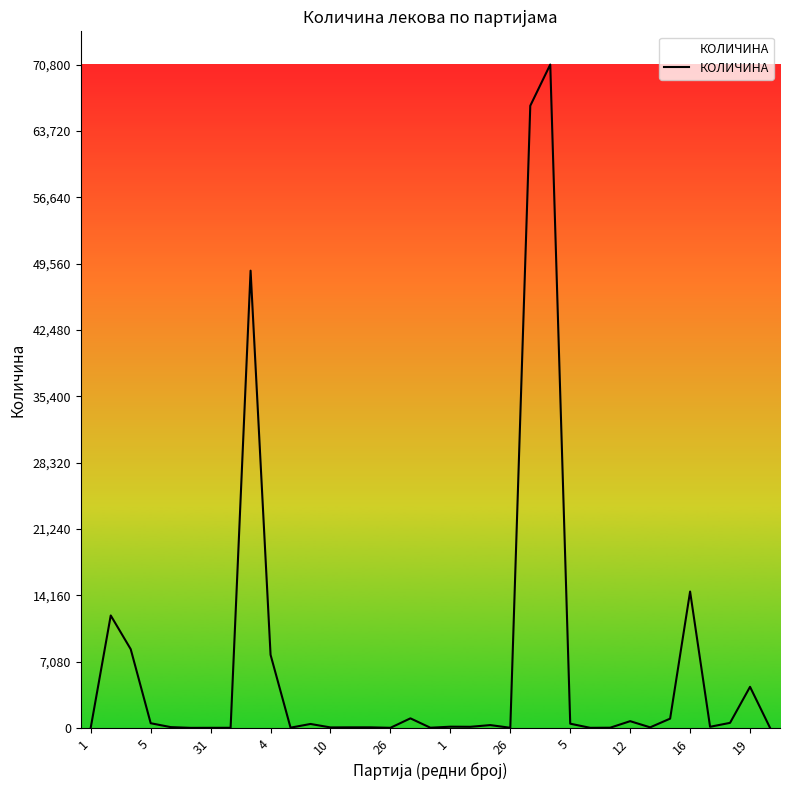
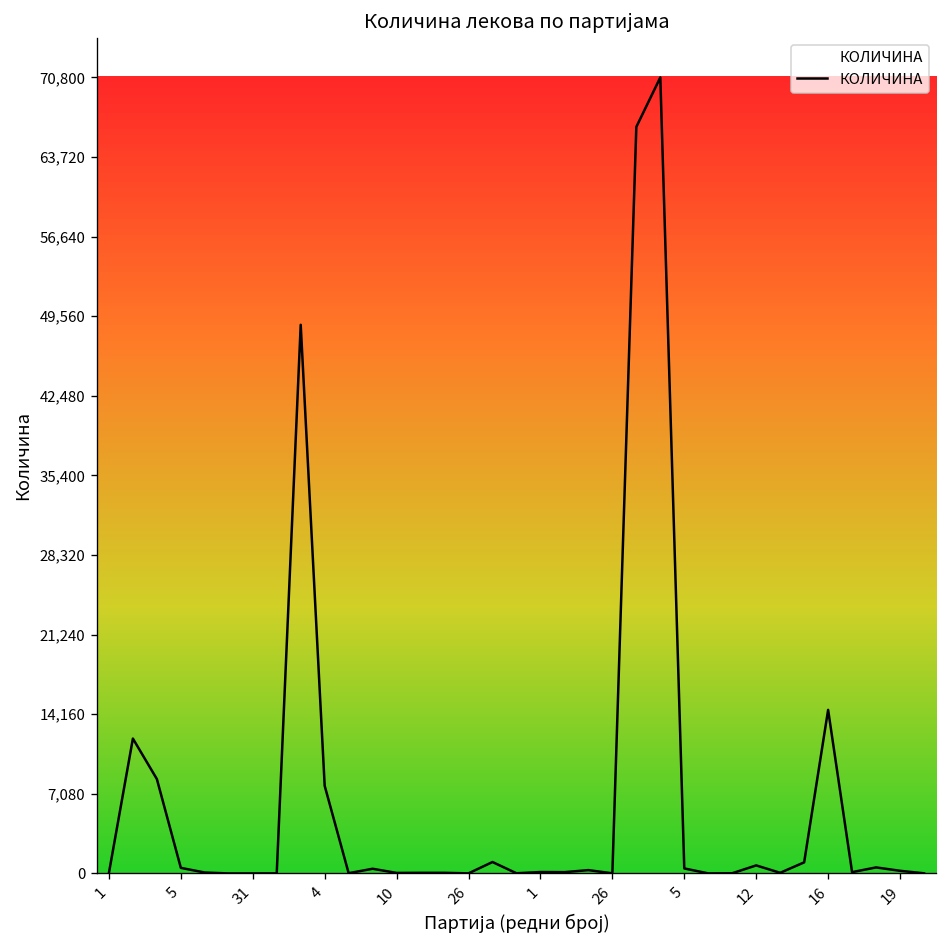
19: 4,000 -> 0
